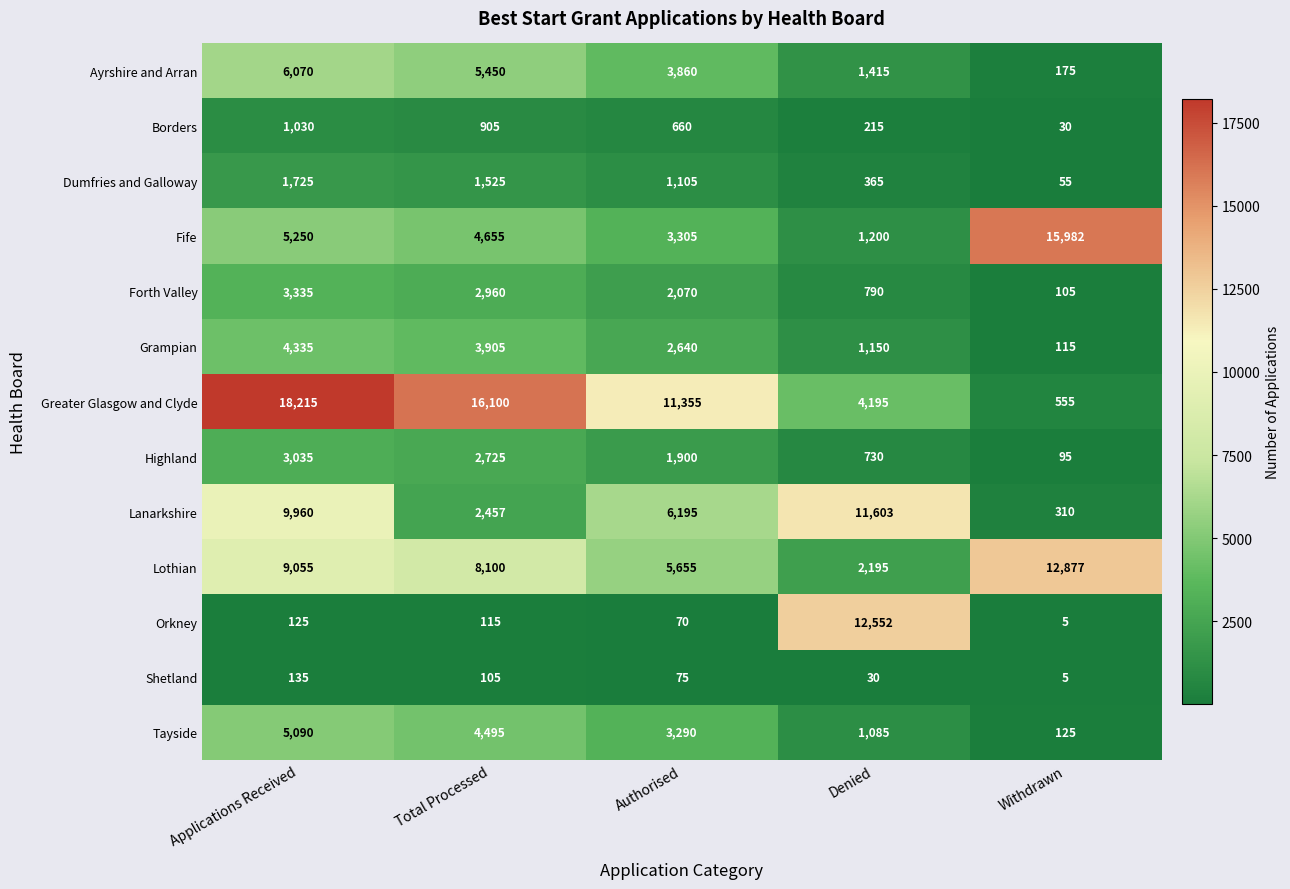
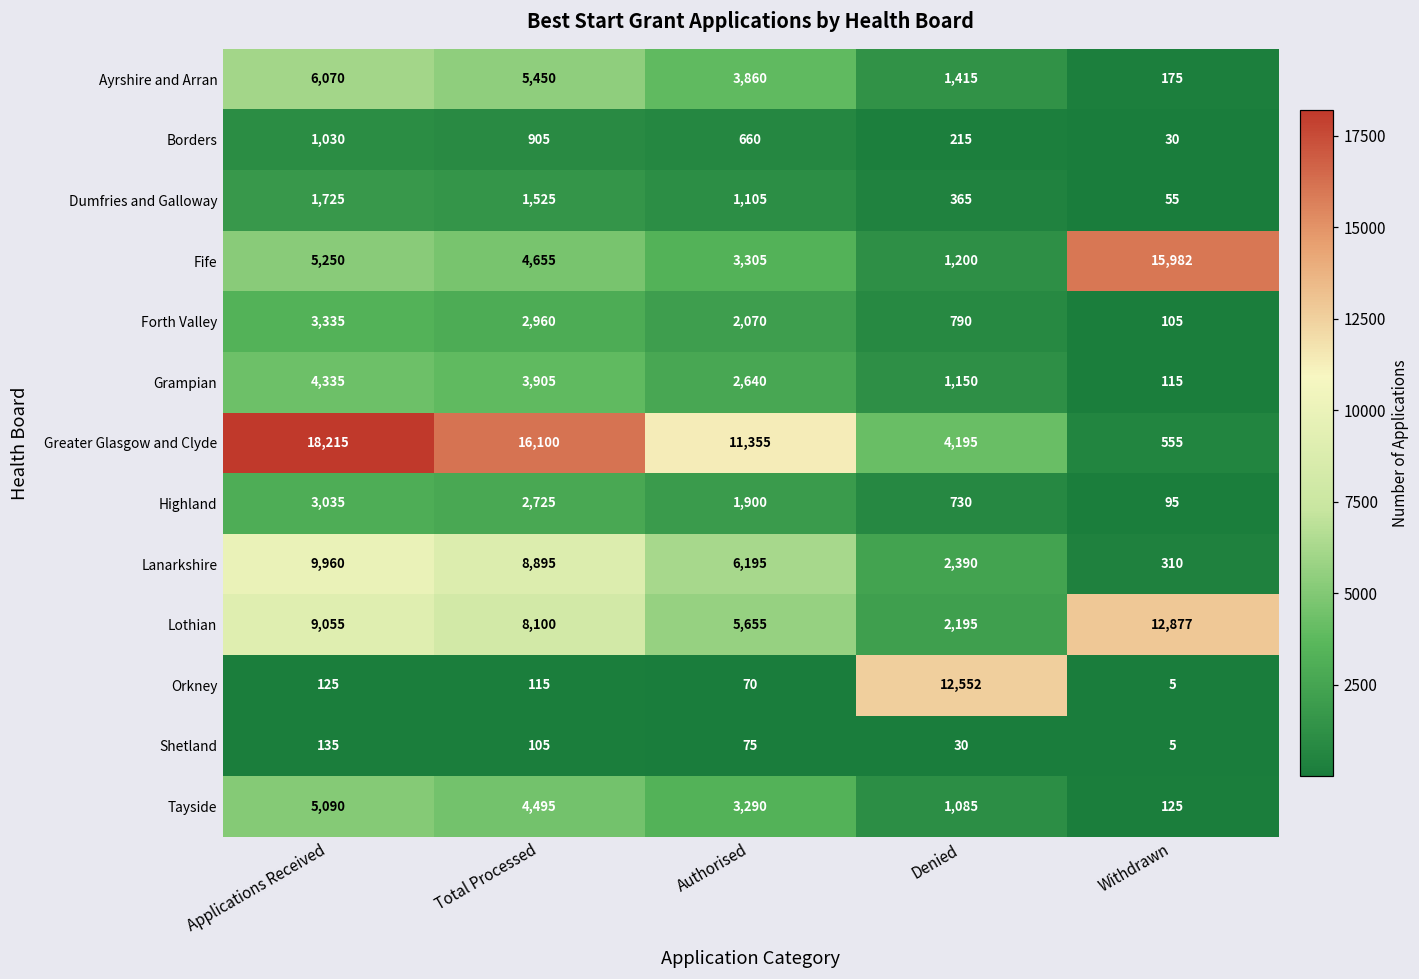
Lanarkshire, Total Processed: 2,457 -> 8,895
Lanarkshire, Denied: 11,603 -> 2,390
